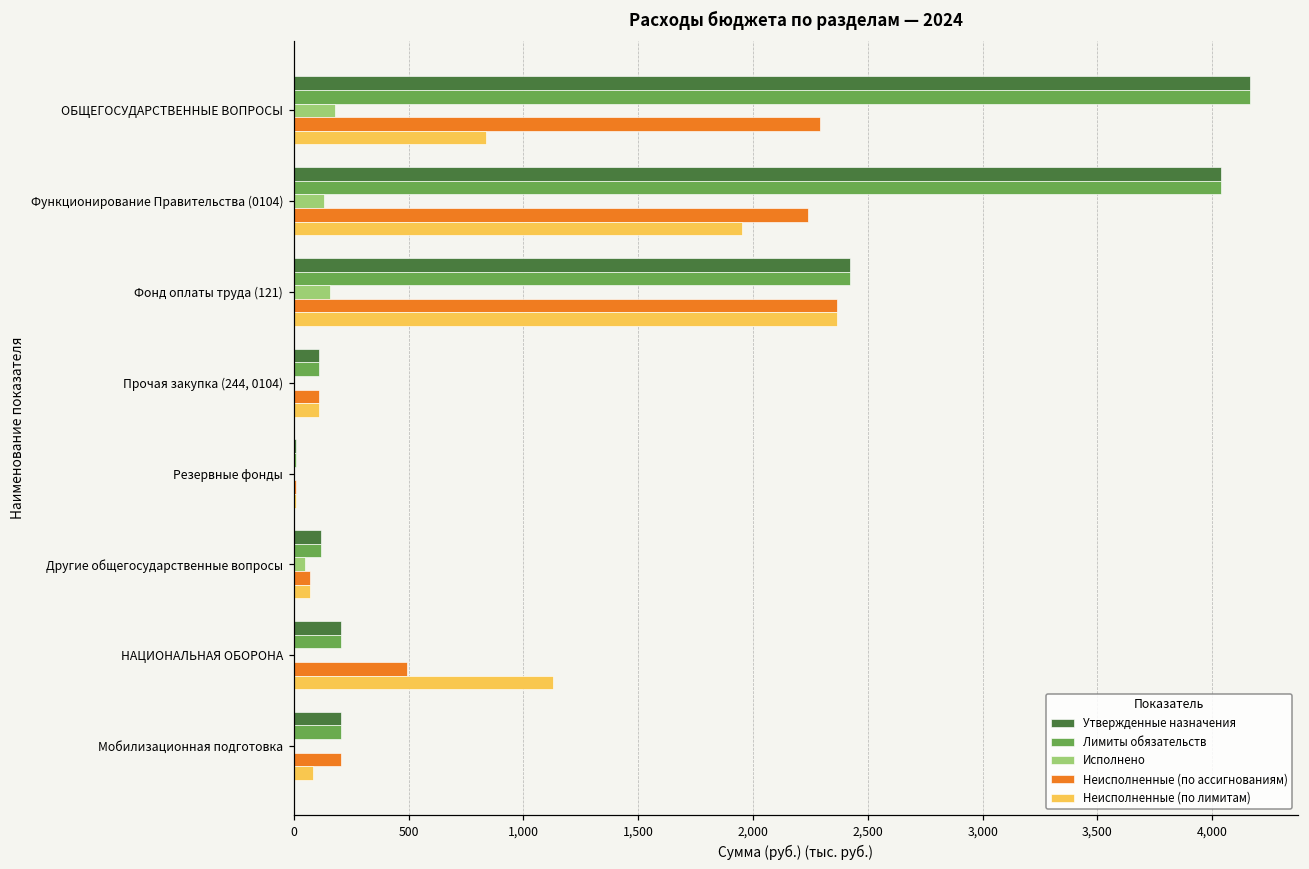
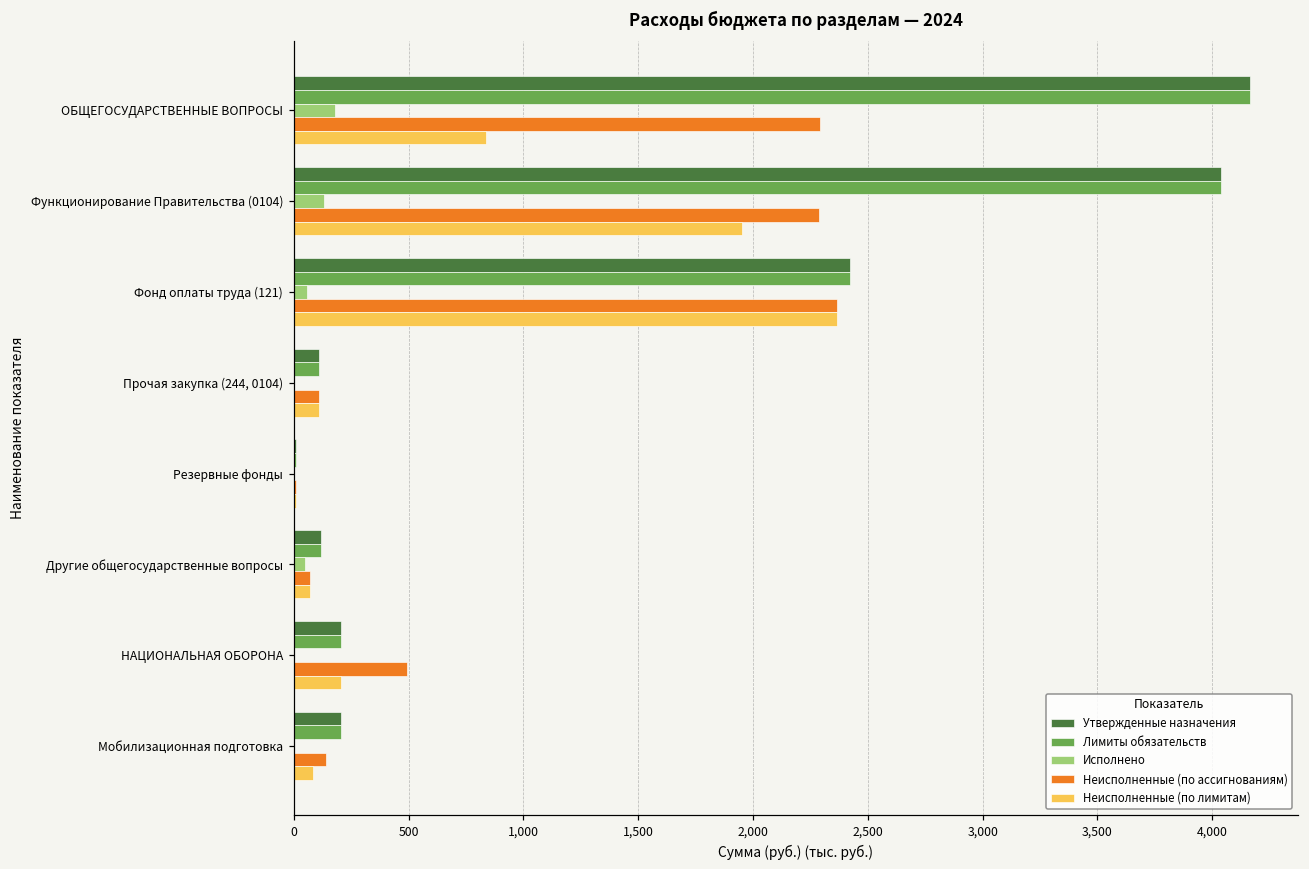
Неисполненные (по ассигнованиям), Функционирование Правительства (0104): 2,240 -> 2,290
Исполнено, Фонд оплаты труда (121): 160 -> 60
Неисполненные (по лимитам), НАЦИОНАЛЬНАЯ ОБОРОНА: 1,130 -> 200
Неисполненные (по ассигнованиям), Мобилизационная подготовка: 200 -> 140
